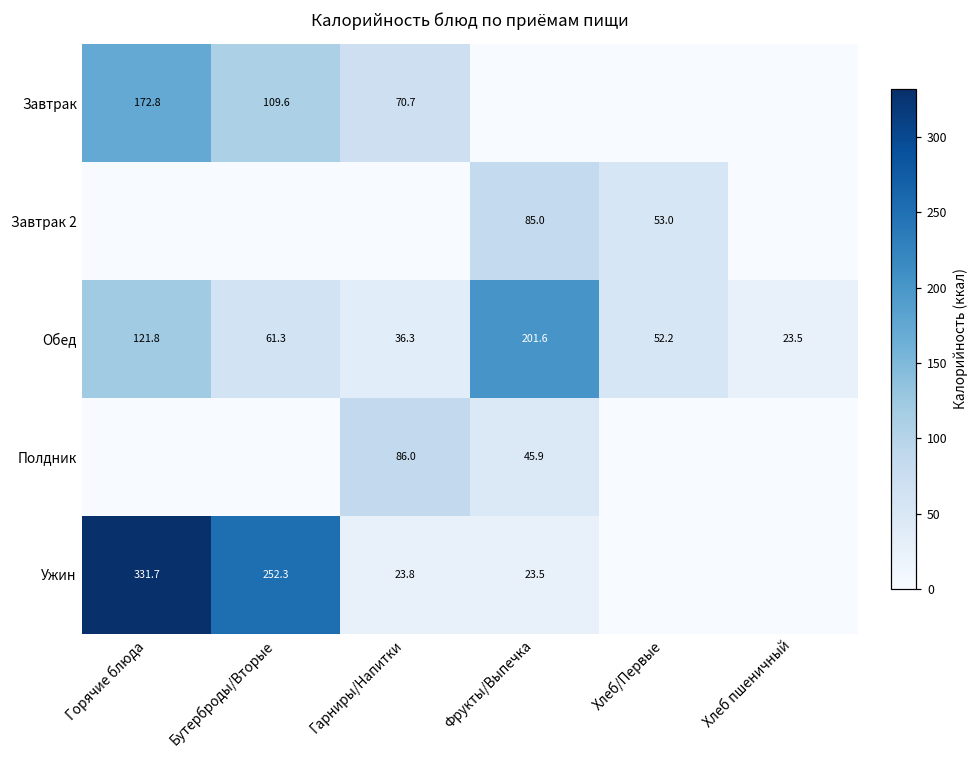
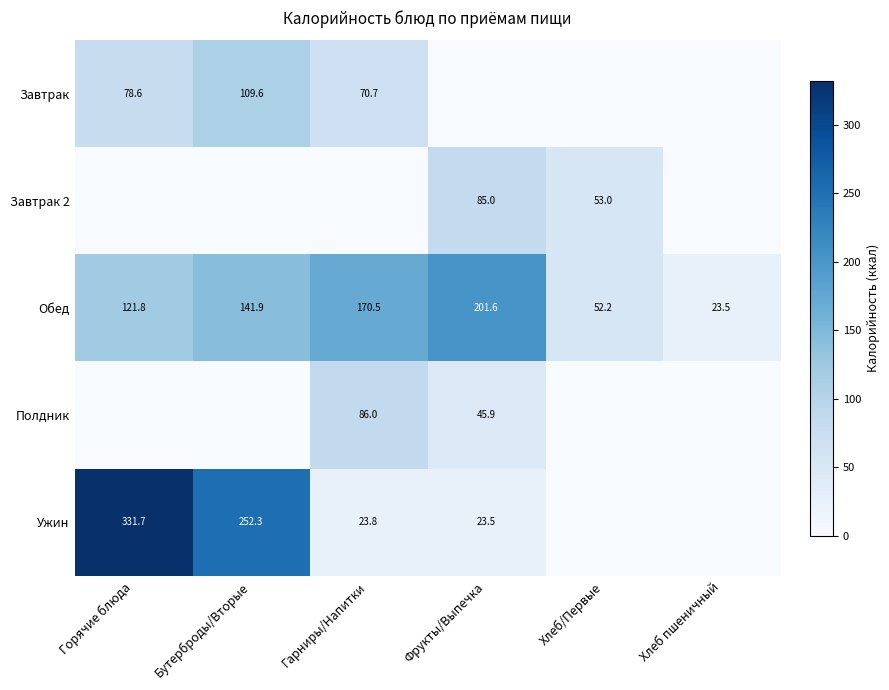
Завтрак, Горячие блюда: 172.8 -> 78.6
Обед, Бутерброды/Вторые: 61.3 -> 141.9
Обед, Гарниры/Напитки: 36.3 -> 170.5
